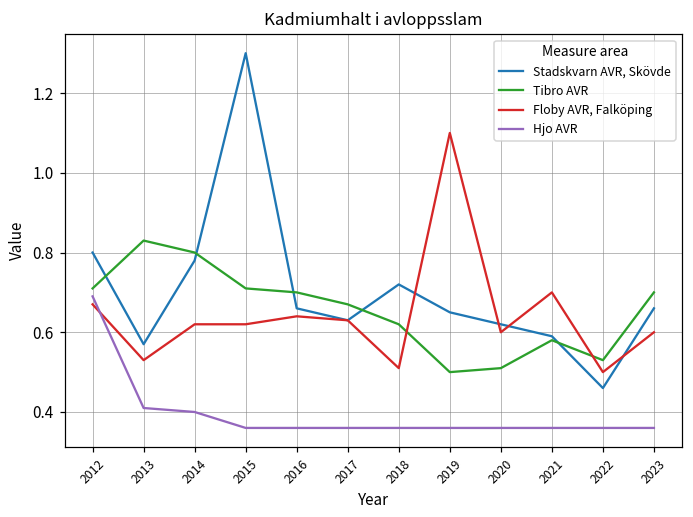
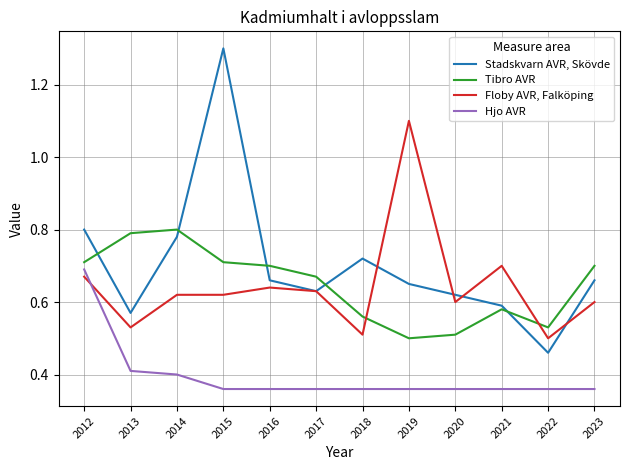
Tibro AVR, 2013: 0.83 -> 0.79
Tibro AVR, 2018: 0.62 -> 0.56
